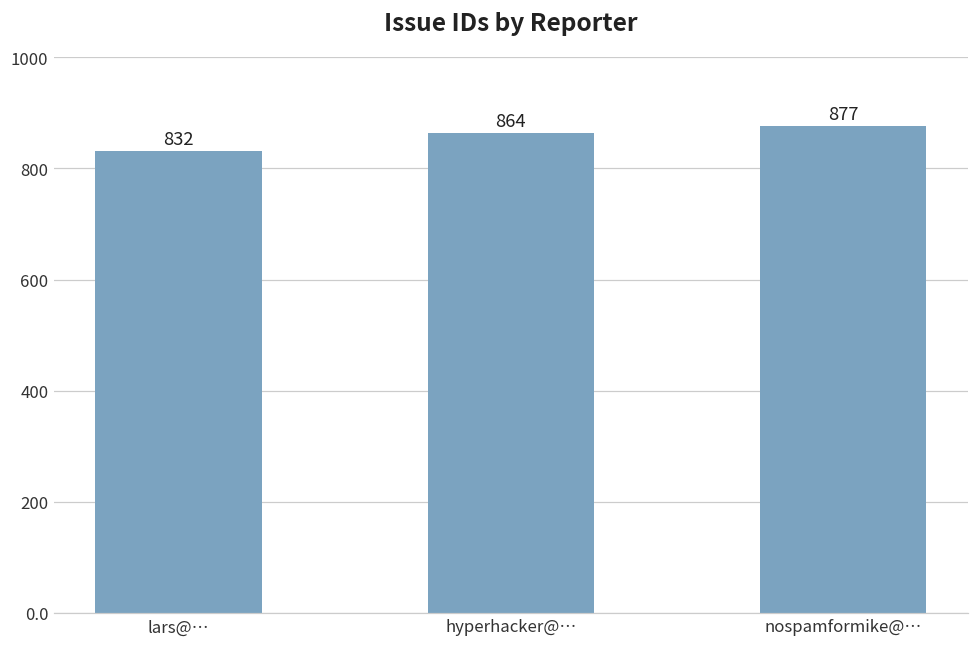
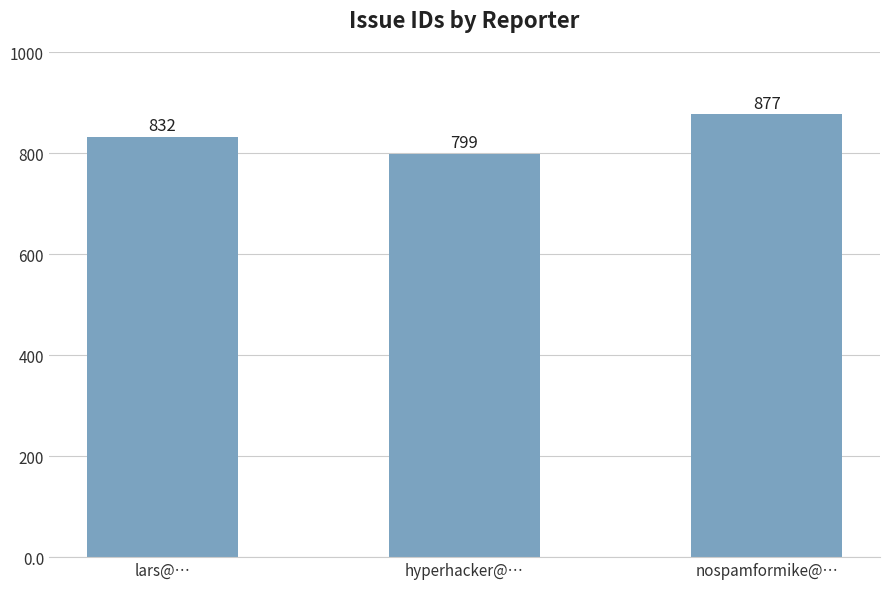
hyperhacker@…: 864 -> 799
